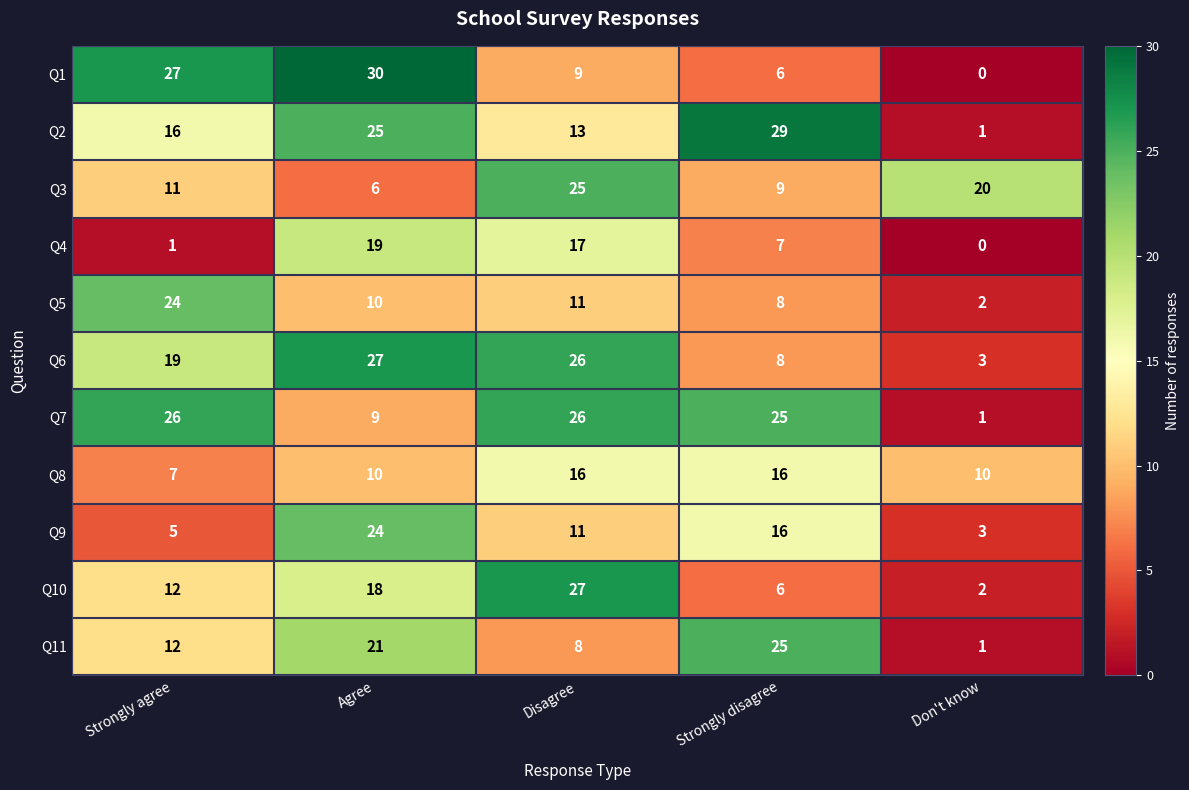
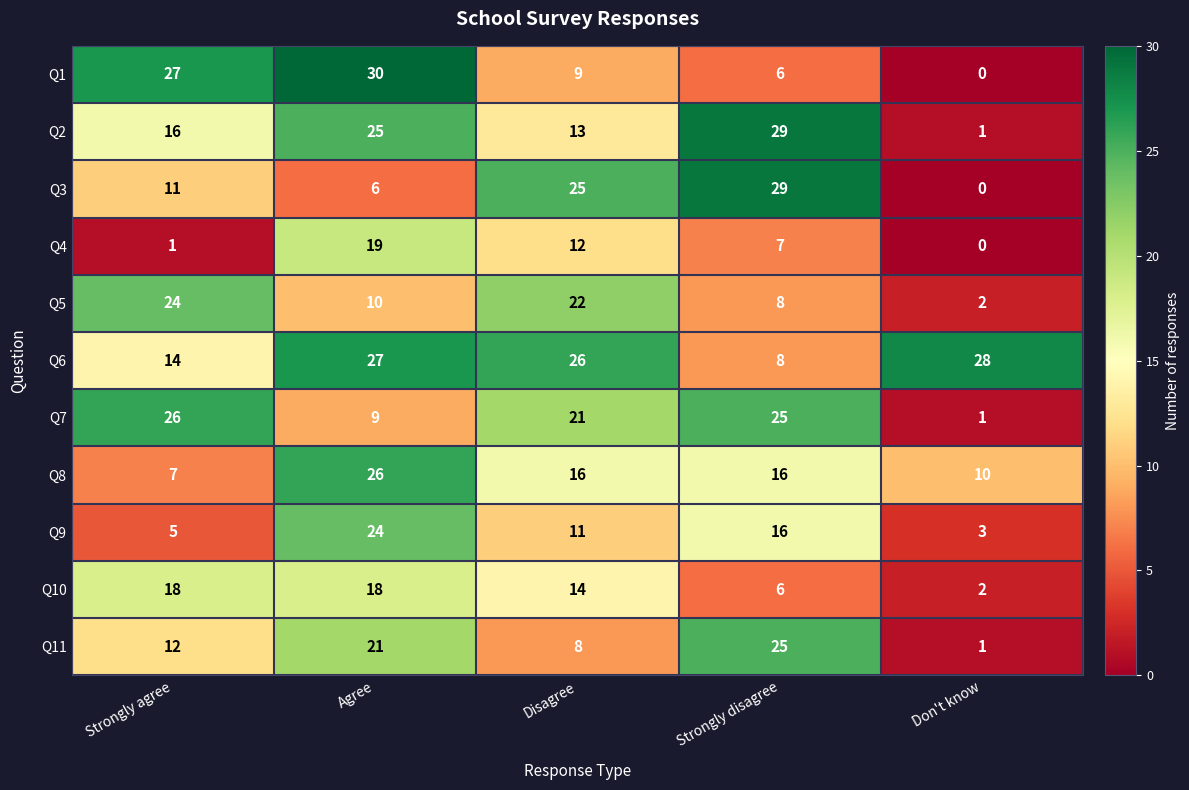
Q3, Strongly disagree: 9 -> 29
Q3, Don't know: 20 -> 0
Q4, Disagree: 17 -> 12
Q5, Disagree: 11 -> 22
Q6, Strongly agree: 19 -> 14
Q6, Don't know: 3 -> 28
Q7, Disagree: 26 -> 21
Q8, Agree: 10 -> 26
Q10, Strongly agree: 12 -> 18
Q10, Disagree: 27 -> 14
